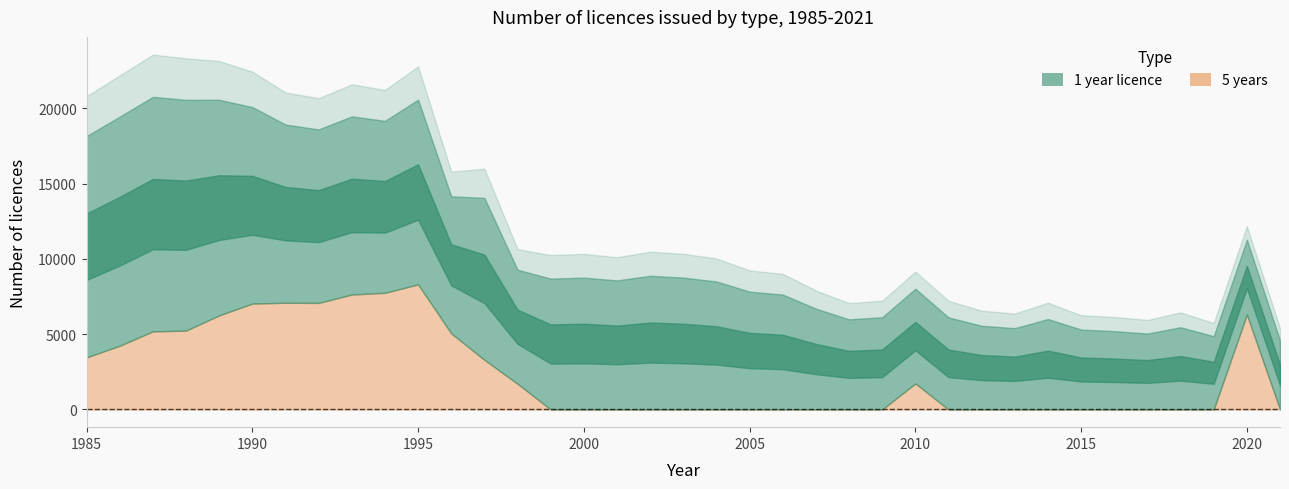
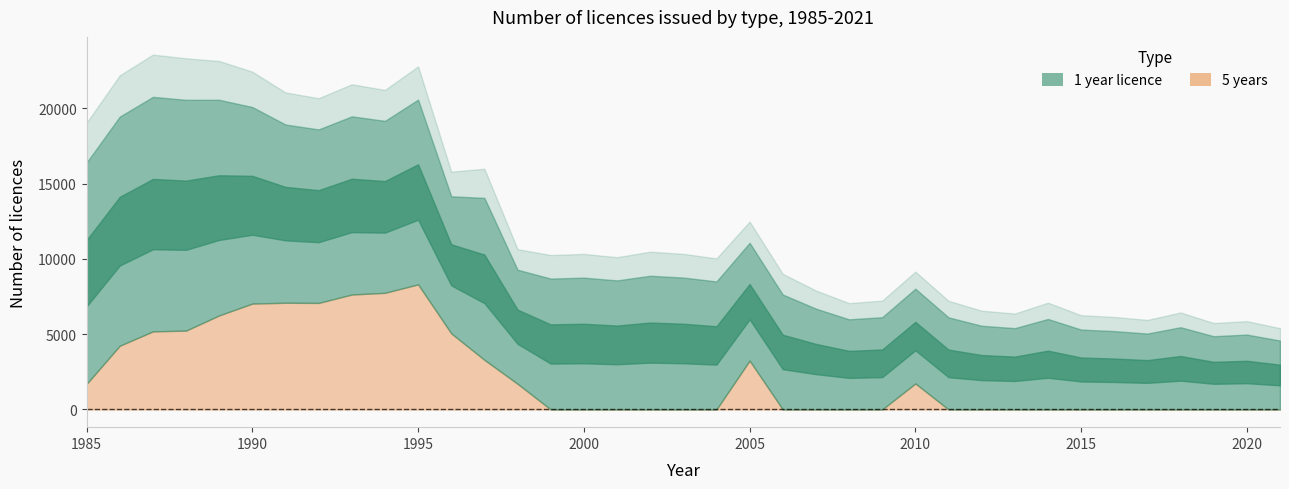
5 years, 1985: 3500 -> 1700
5 years, 2005: 0 -> 3200
5 years, 2020: 6300 -> 0
